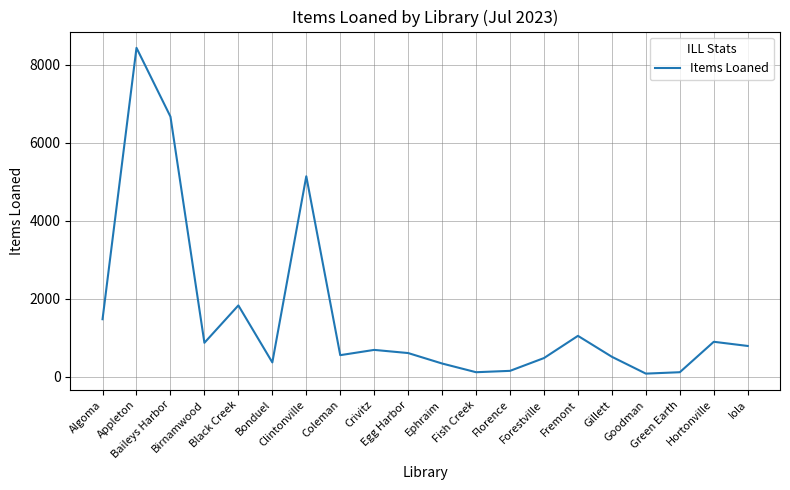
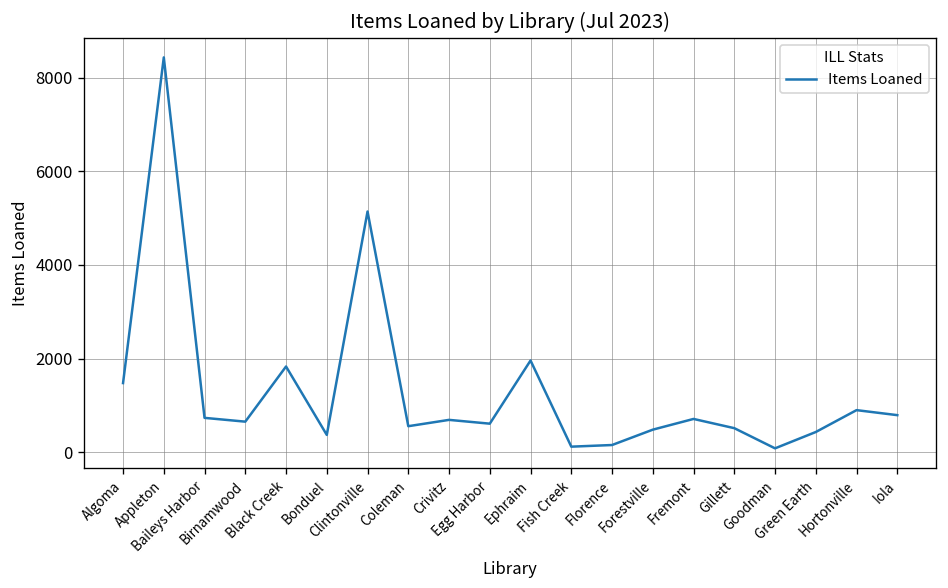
Baileys Harbor: 6700 -> 700
Birnamwood: 900 -> 700
Ephraim: 300 -> 2000
Fremont: 1100 -> 700
Green Earth: 100 -> 400
